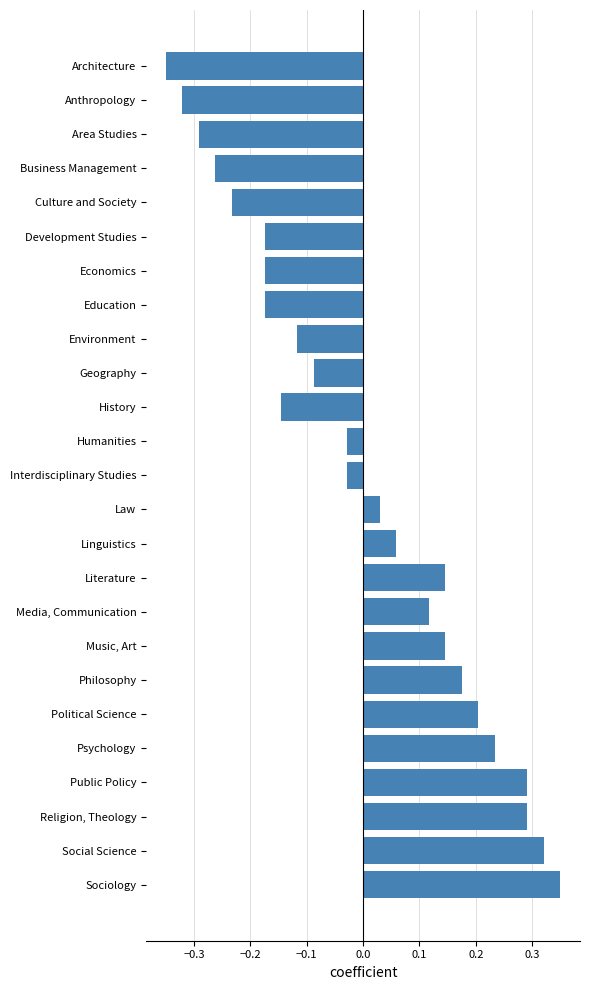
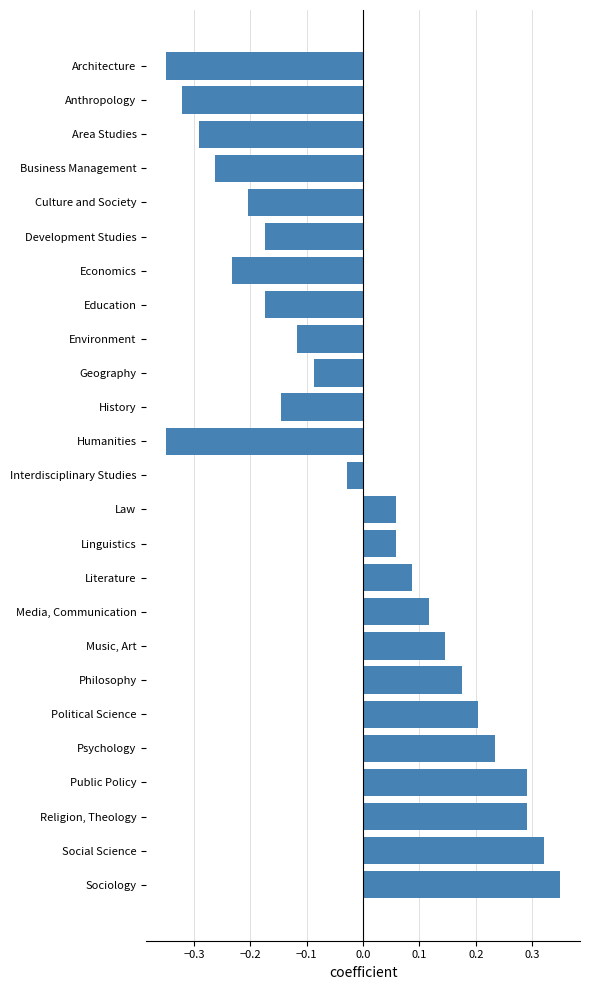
Culture and Society: -0.23 -> -0.20
Economics: -0.18 -> -0.23
Humanities: -0.03 -> -0.35
Law: 0.03 -> 0.06
Literature: 0.15 -> 0.09
